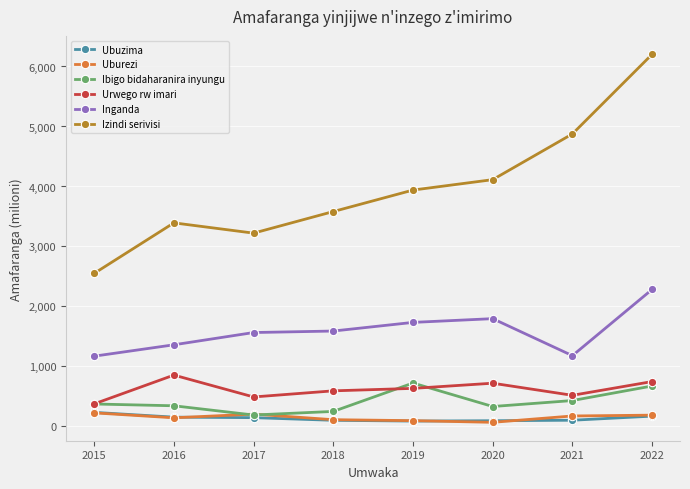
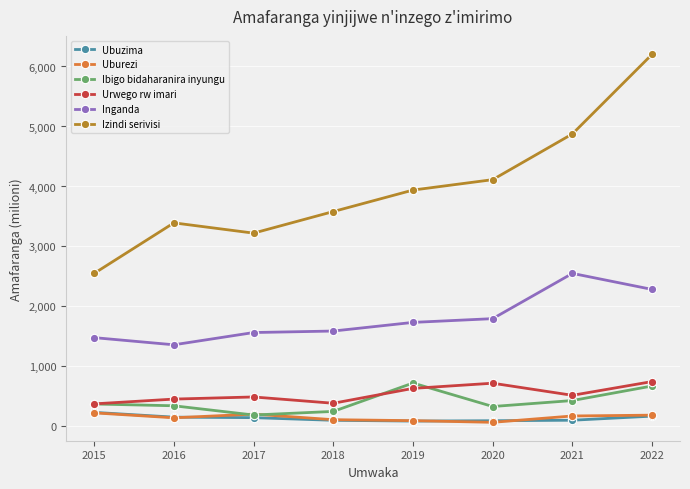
Inganda, 2015: 1,200 -> 1,500
Urwego rw imari, 2016: 900 -> 500
Urwego rw imari, 2018: 600 -> 400
Inganda, 2021: 1,200 -> 2,600
